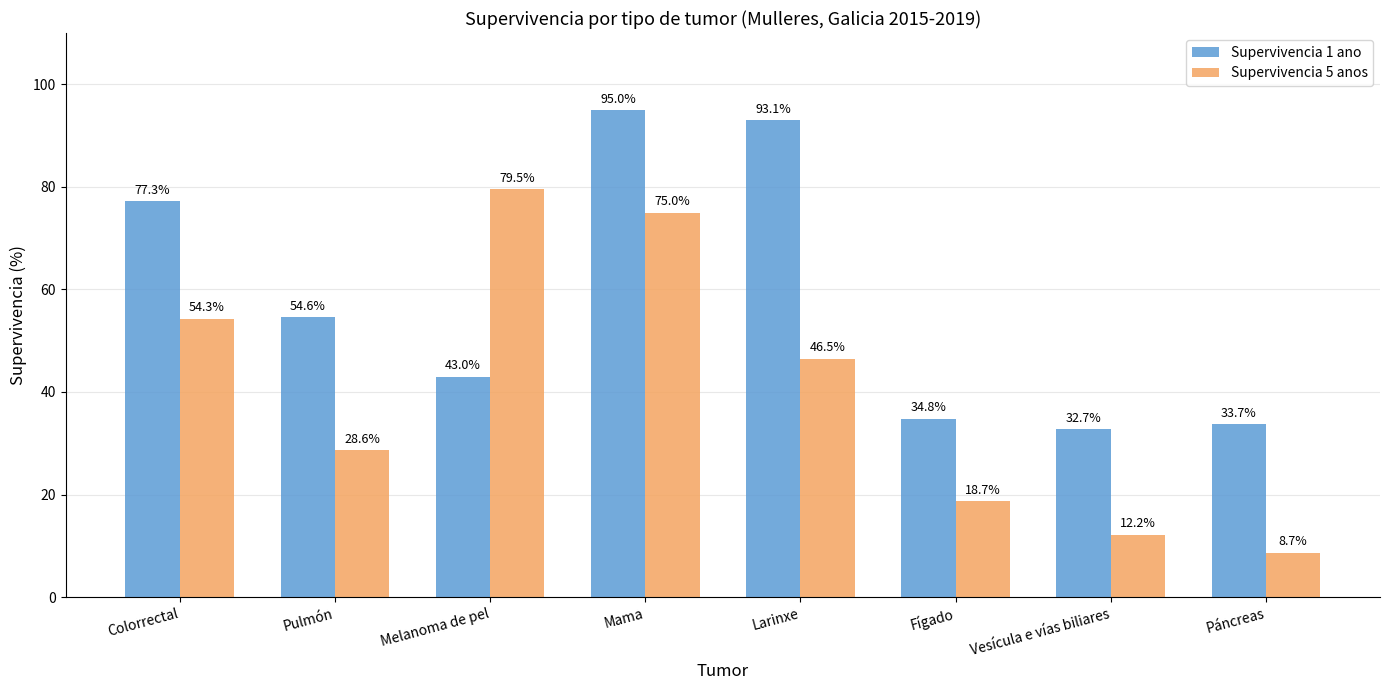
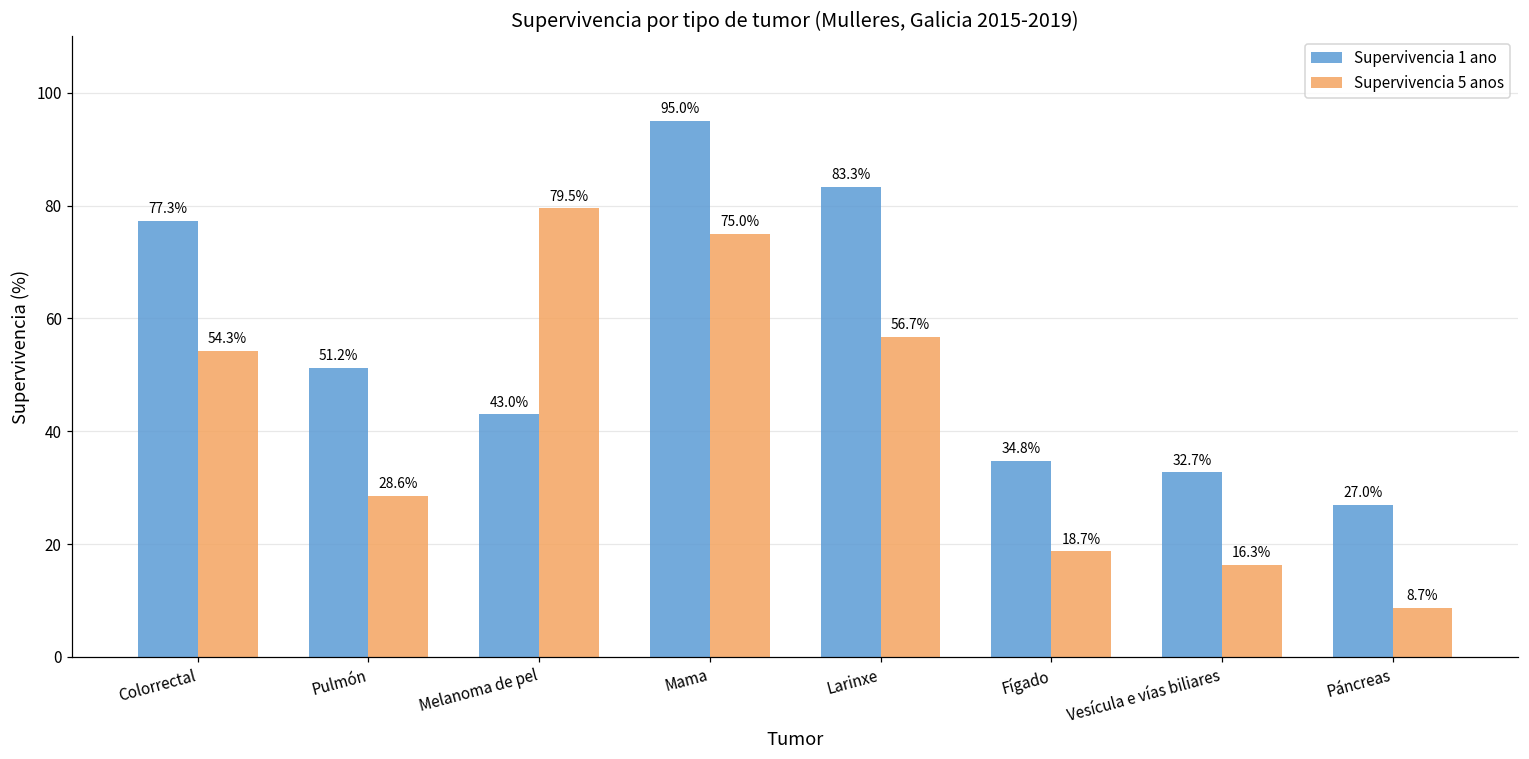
Supervivencia 1 ano, Pulmón: 54.6% -> 51.2%
Supervivencia 1 ano, Larinxe: 93.1% -> 83.3%
Supervivencia 5 anos, Larinxe: 46.5% -> 56.7%
Supervivencia 5 anos, Vesícula e vías biliares: 12.2% -> 16.3%
Supervivencia 1 ano, Páncreas: 33.7% -> 27.0%
